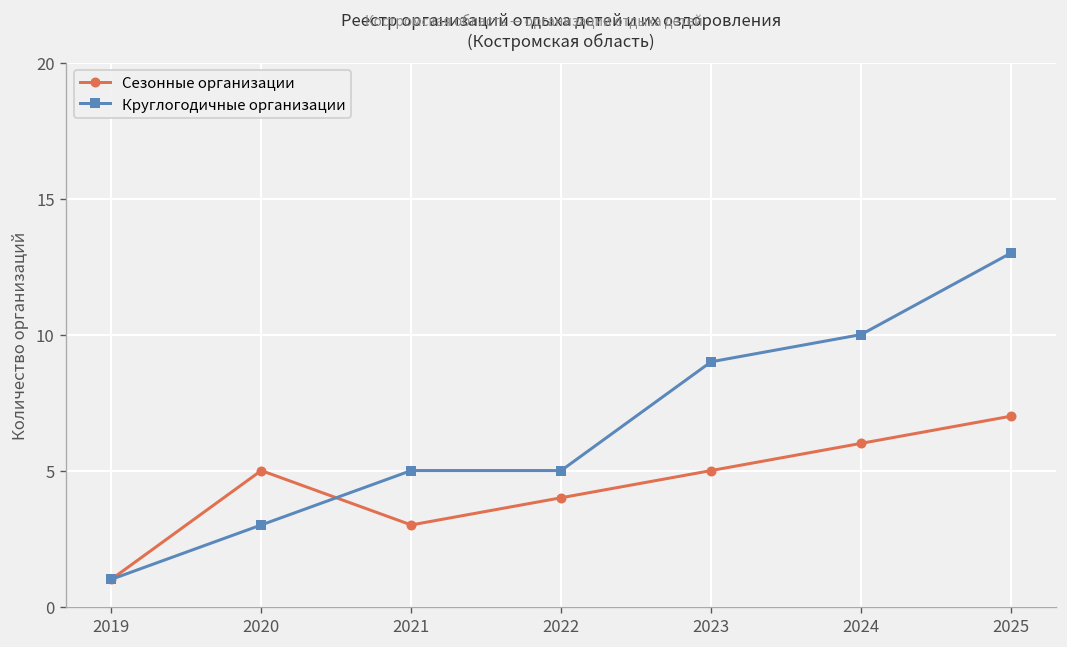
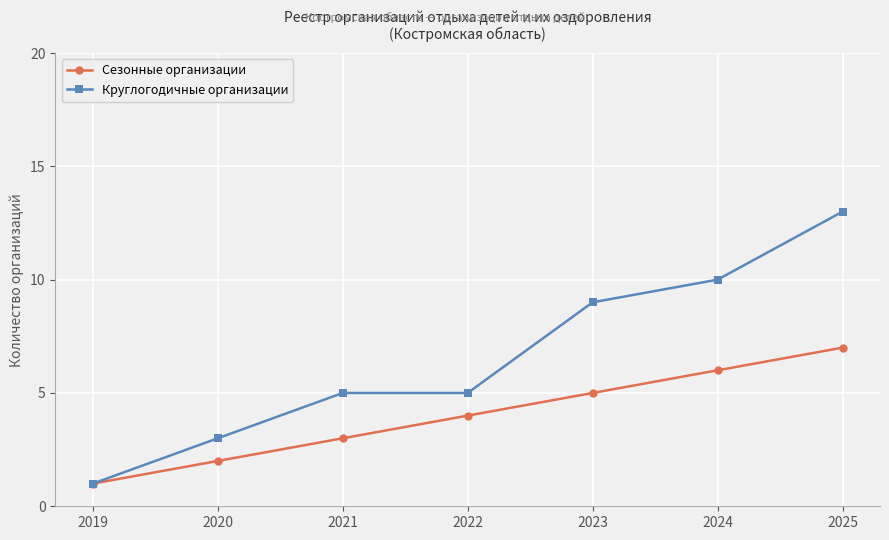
Сезонные организации, 2020: 5 -> 2
